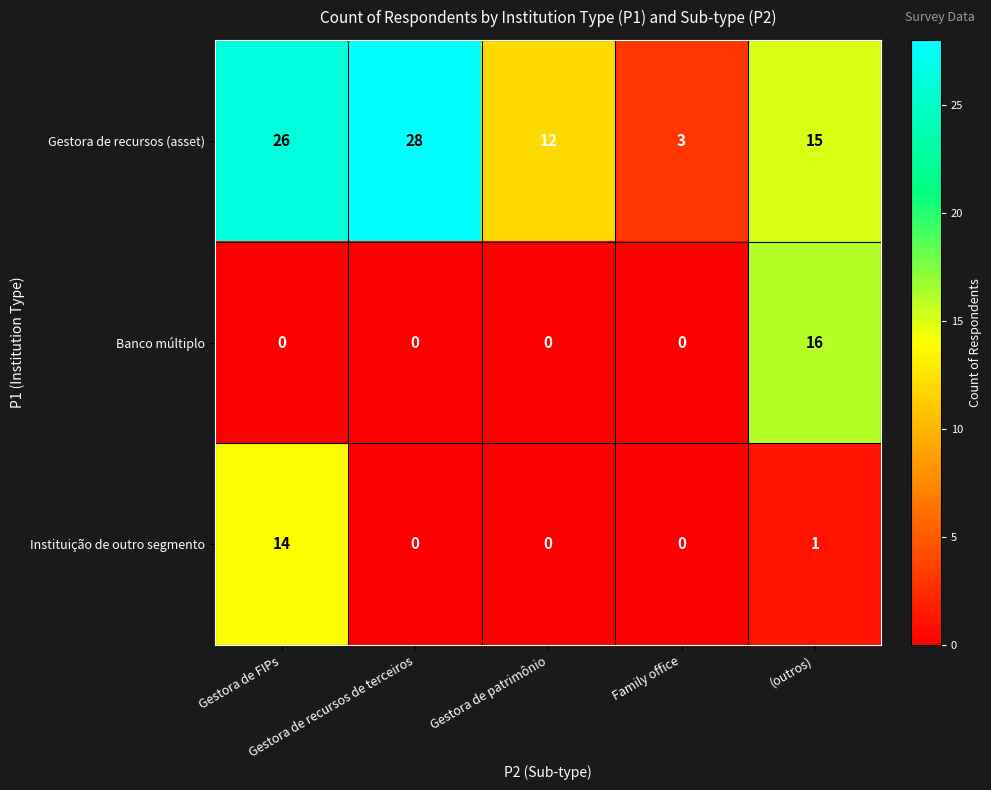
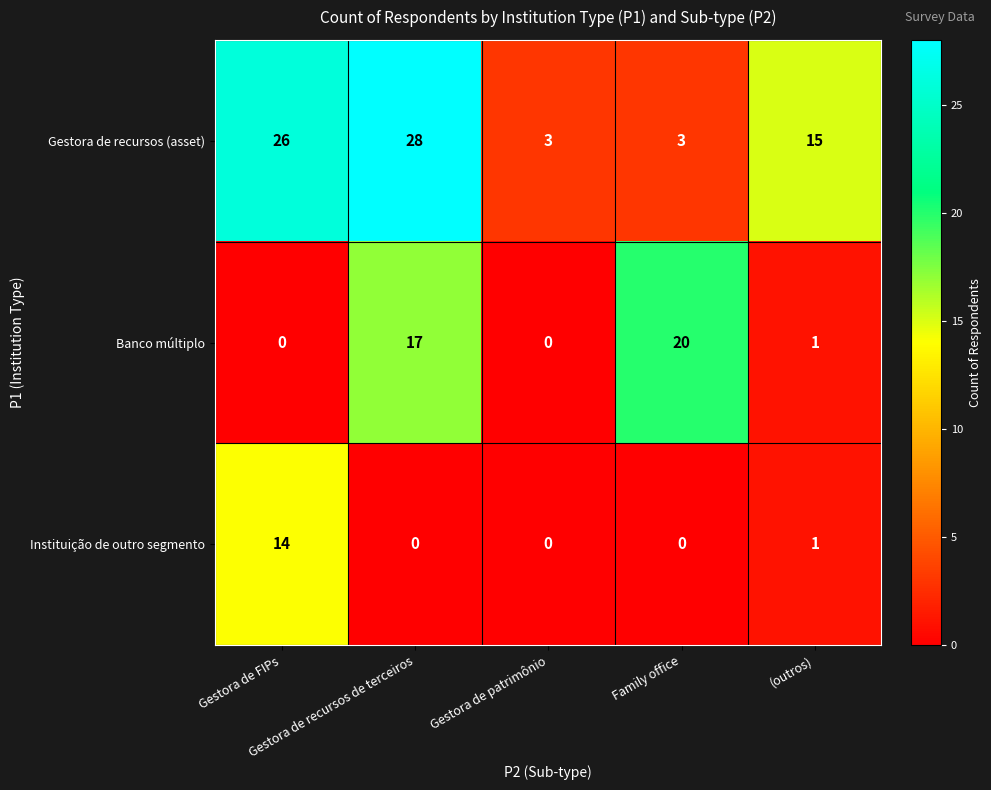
Gestora de recursos (asset), Gestora de patrimônio: 12 -> 3
Banco múltiplo, Gestora de recursos de terceiros: 0 -> 17
Banco múltiplo, Family office: 0 -> 20
Banco múltiplo, (outros): 16 -> 1
